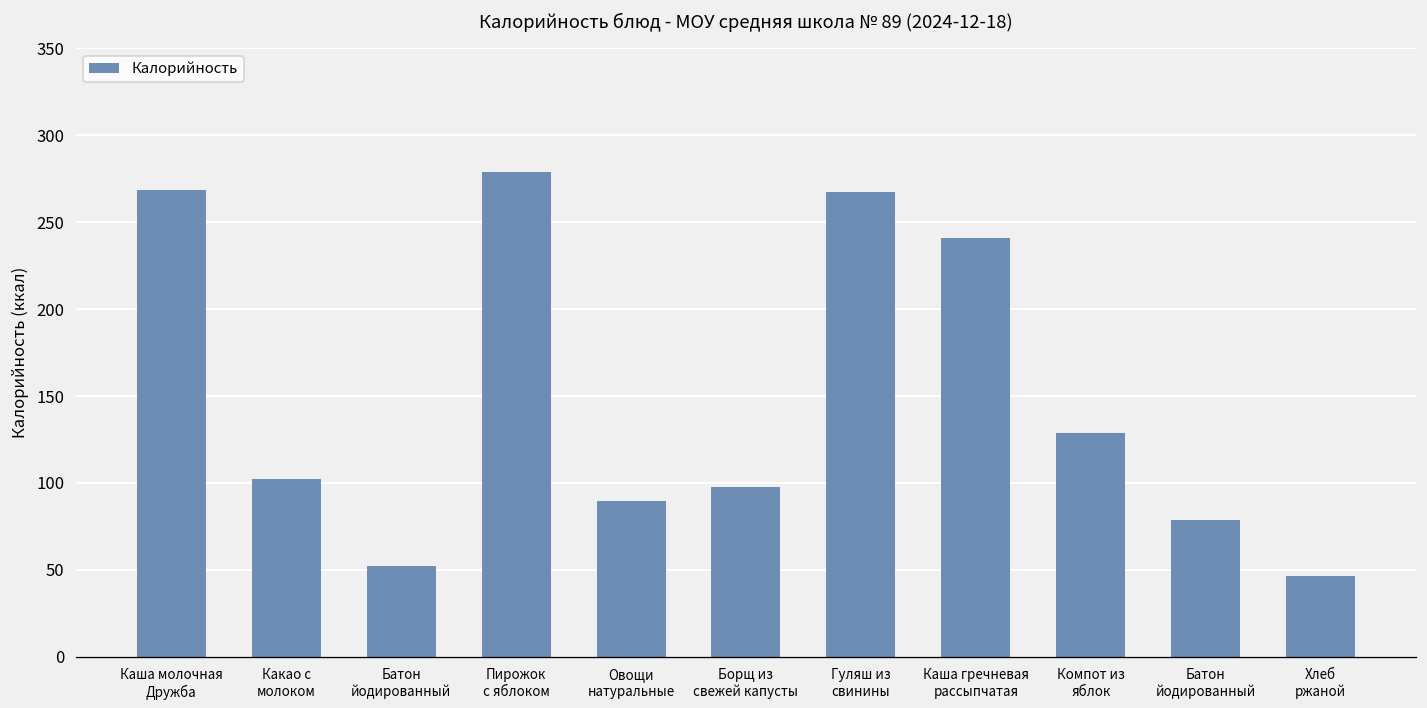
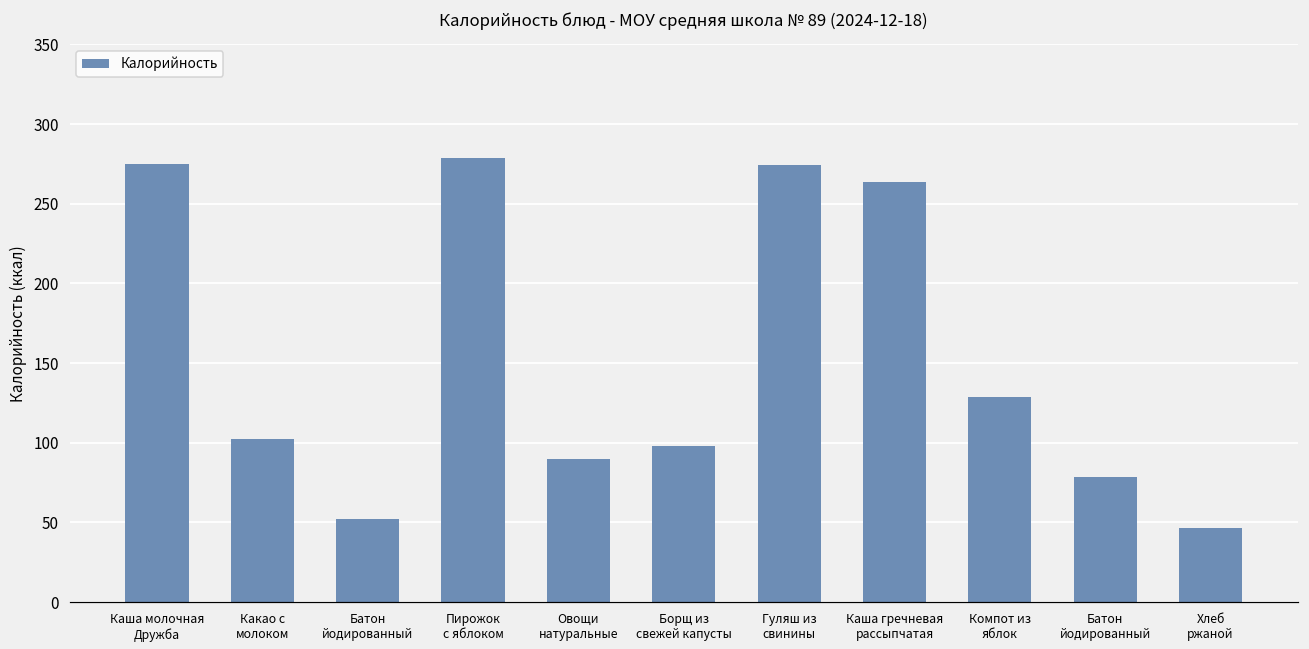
Каша молочная Дружба: 269 -> 275
Гуляш из свинины: 267 -> 274
Каша гречневая рассыпчатая: 241 -> 263
